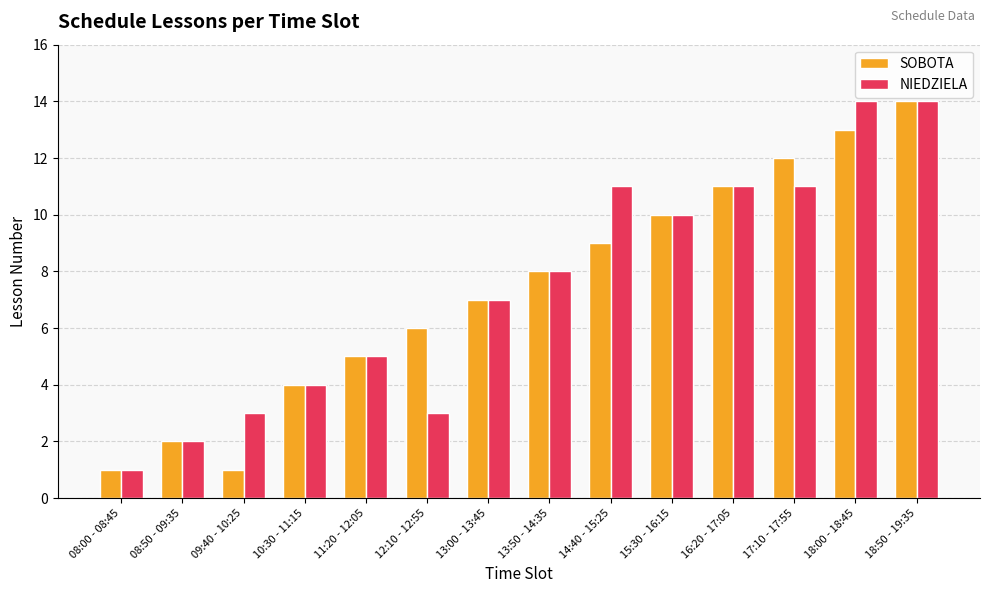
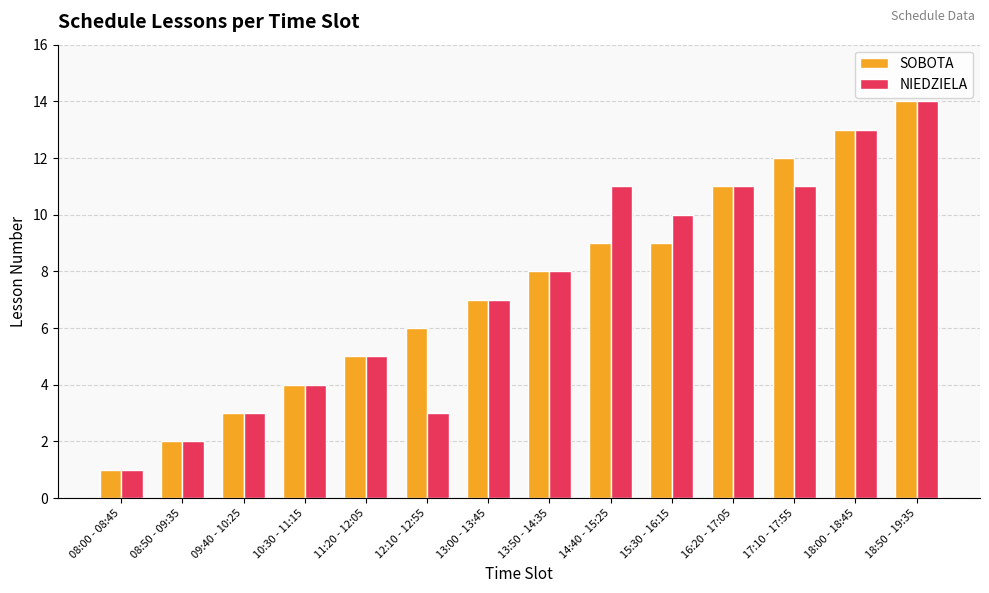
SOBOTA, 09:40 - 10:25: 1 -> 3
SOBOTA, 15:30 - 16:15: 10 -> 9
NIEDZIELA, 18:00 - 18:45: 14 -> 13
